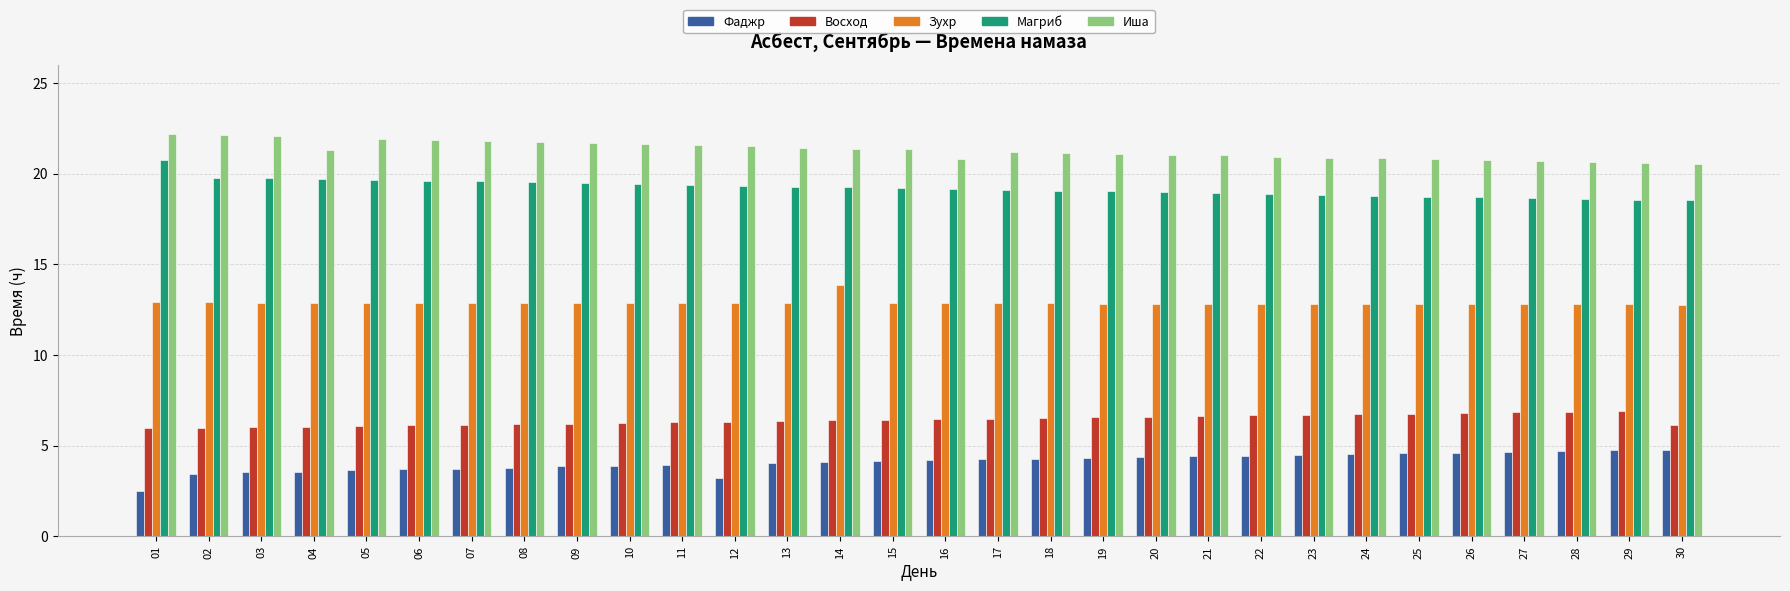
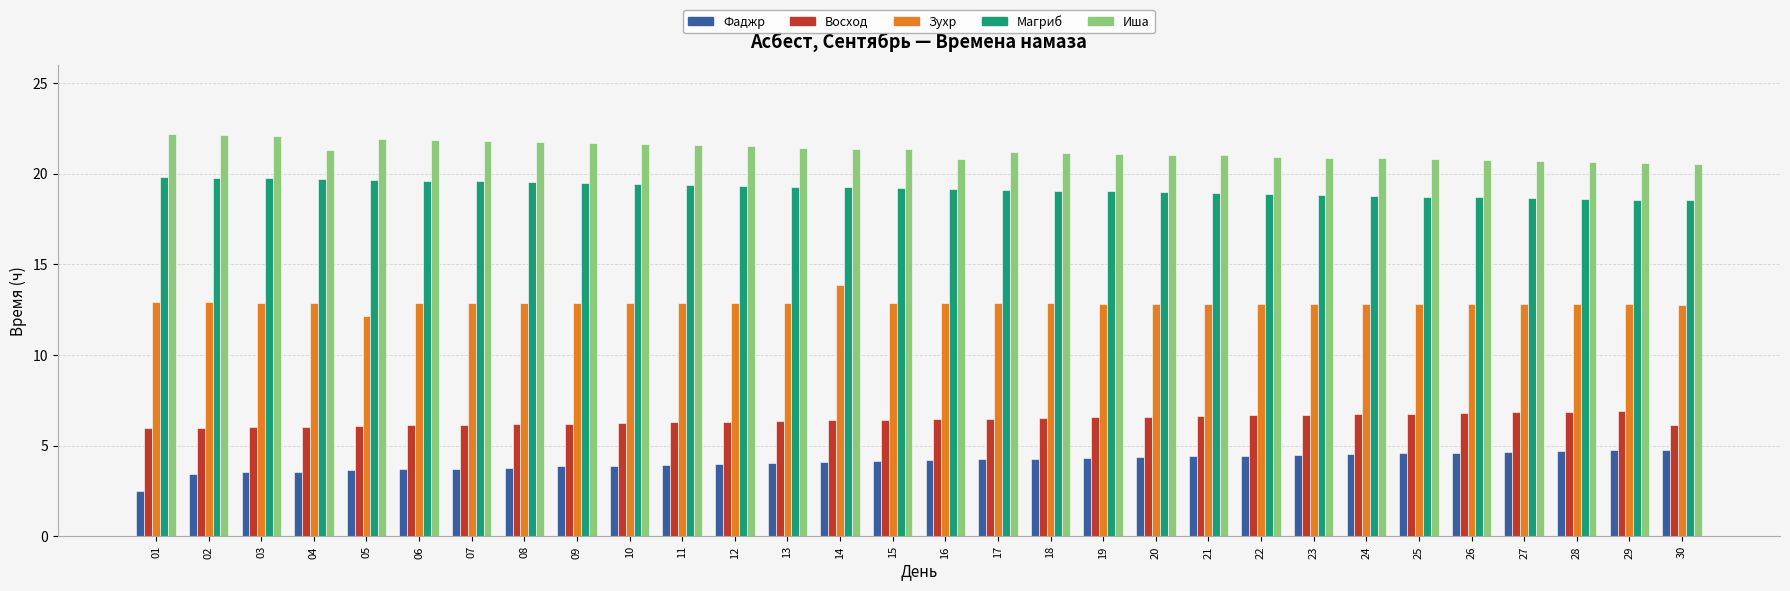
Магриб, 01: 20.7 -> 19.8
Зухр, 05: 12.9 -> 12.2
Фаджр, 12: 3.2 -> 4.0
